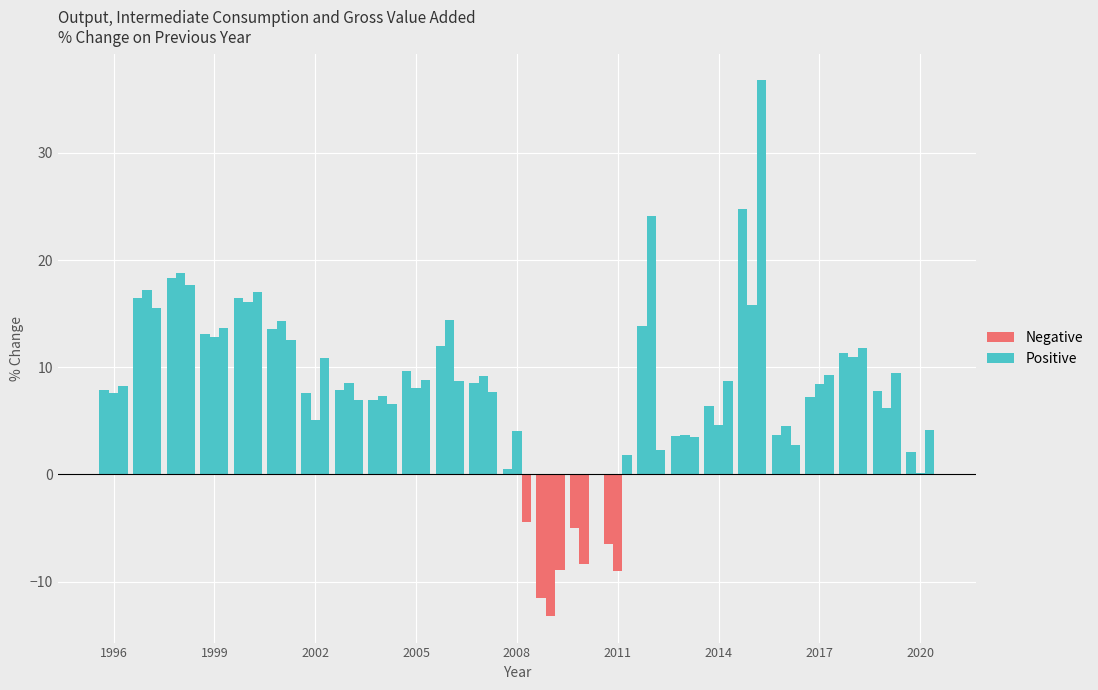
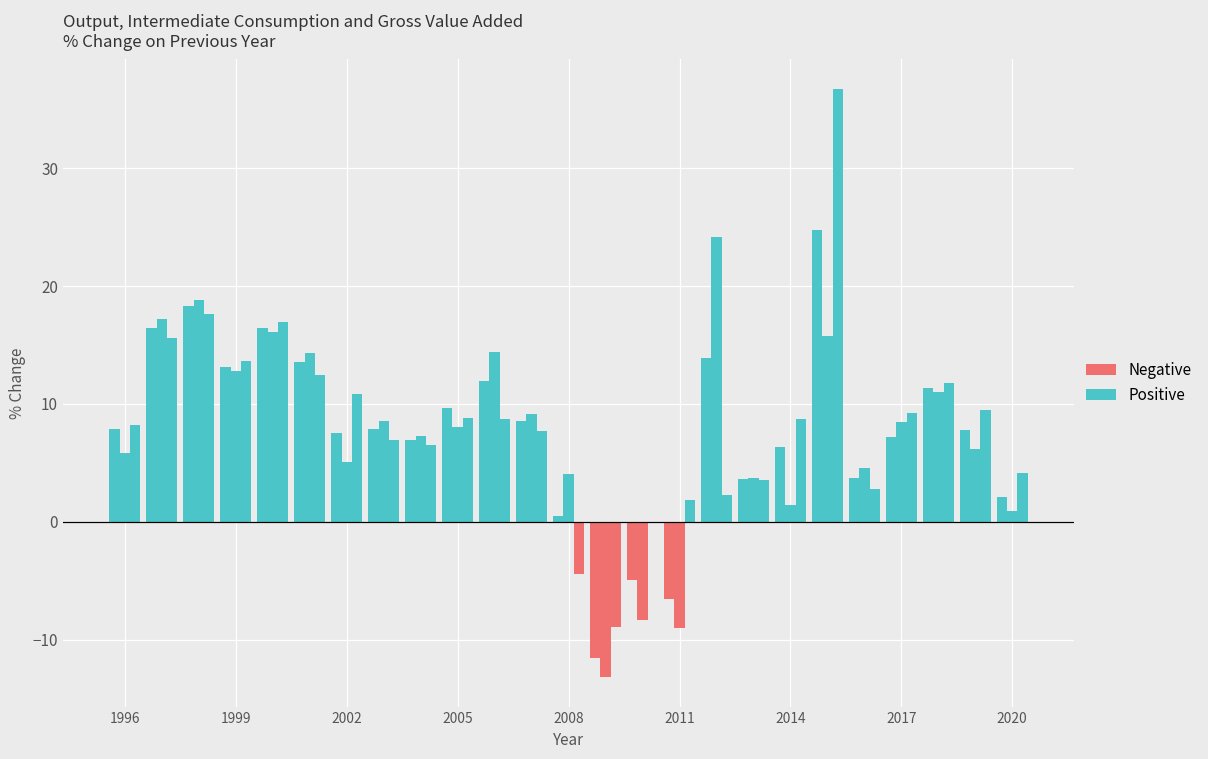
1996: 7.6 -> 5.9
2014: 4.6 -> 1.4
2020: 0.2 -> 0.9
